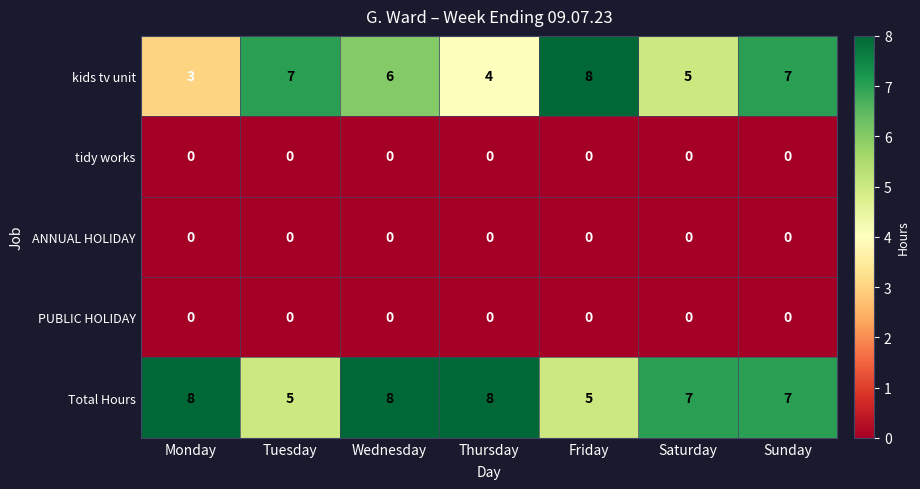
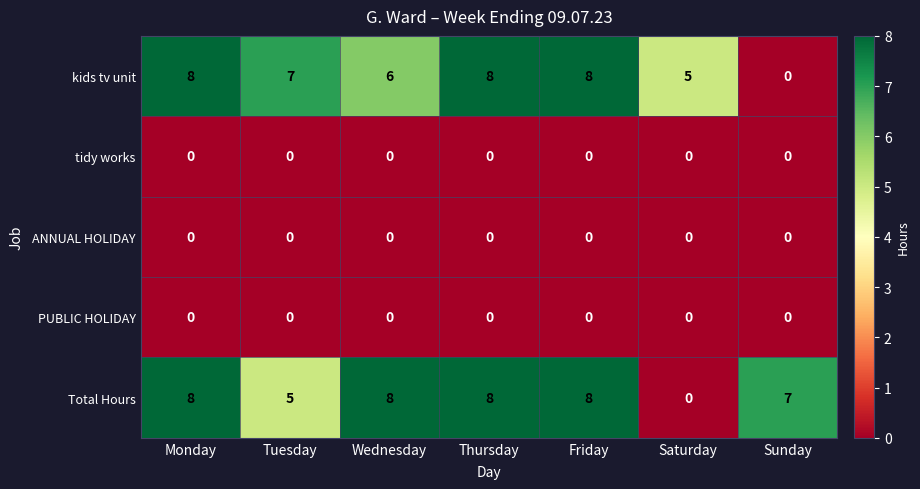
kids tv unit, Monday: 3 -> 8
kids tv unit, Thursday: 4 -> 8
kids tv unit, Sunday: 7 -> 0
Total Hours, Friday: 5 -> 8
Total Hours, Saturday: 7 -> 0
